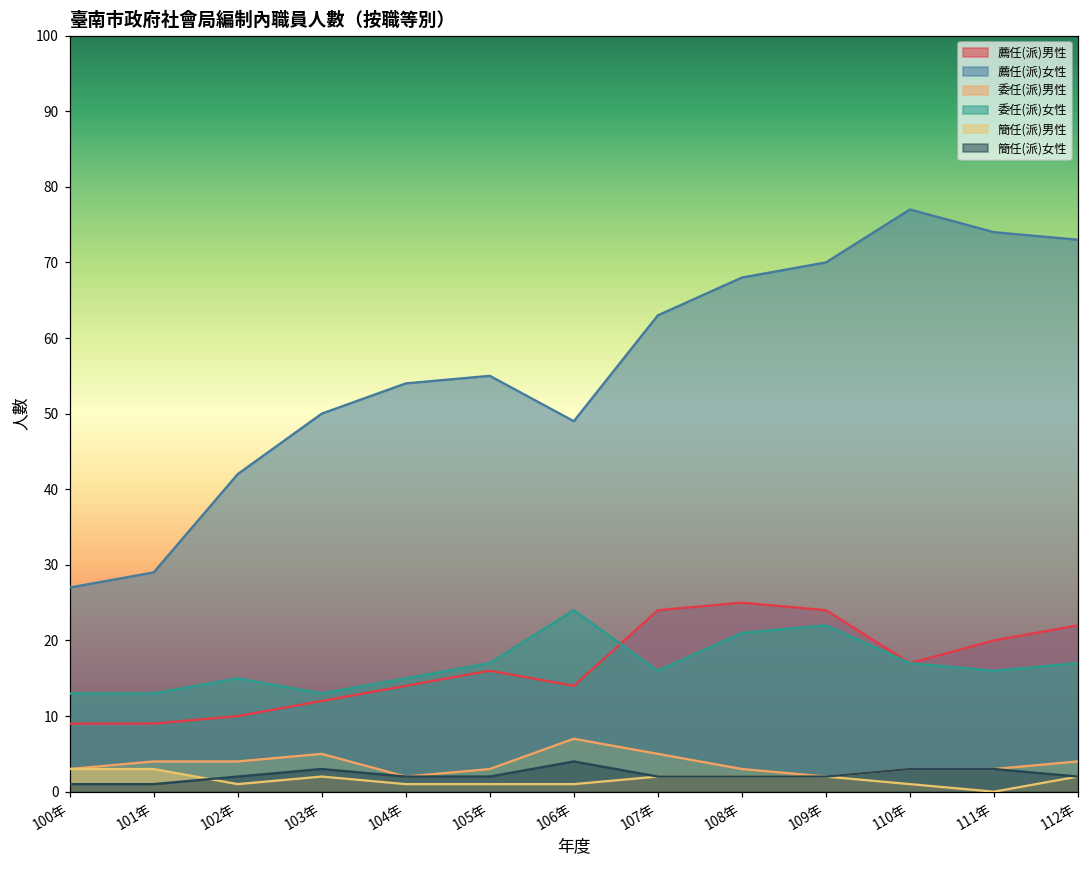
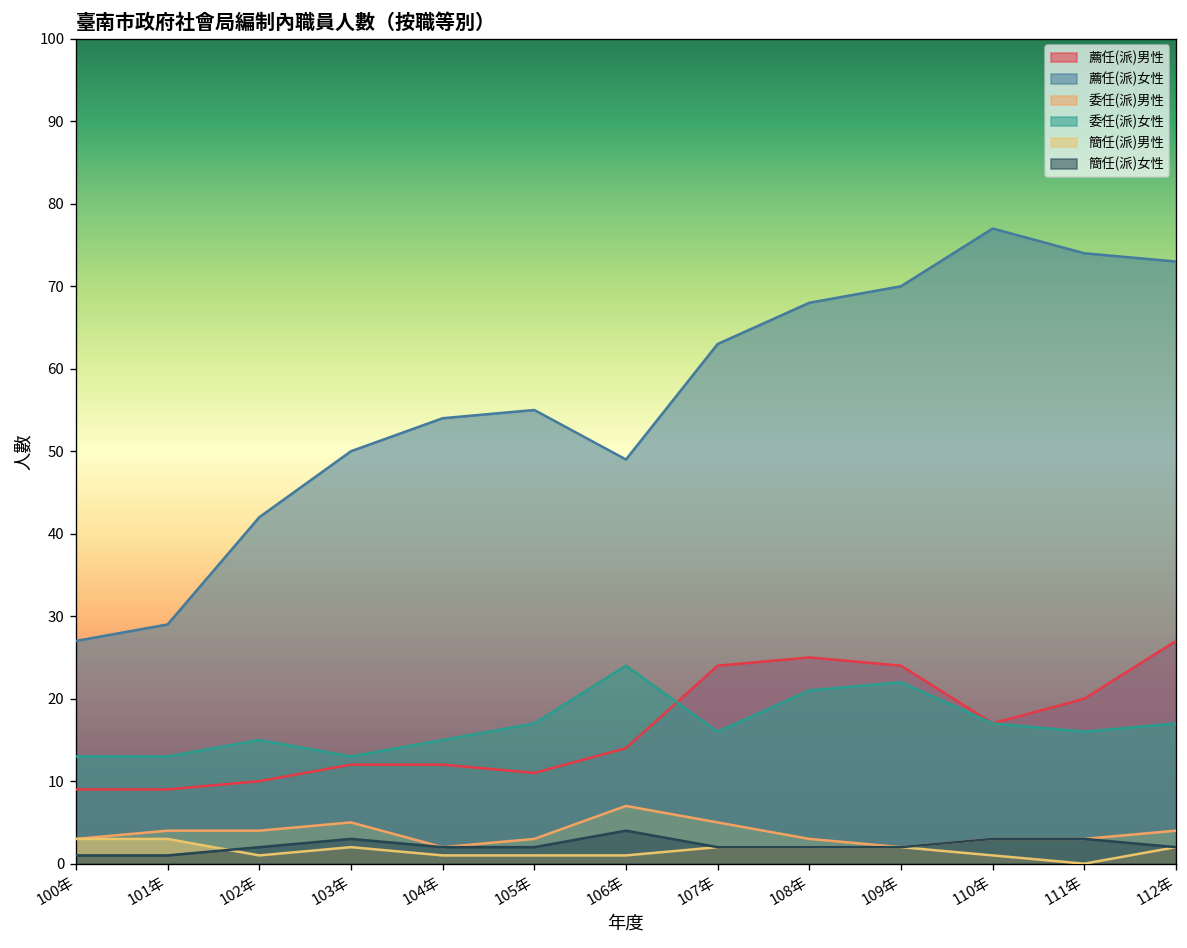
薦任(派)男性, 104年: 14 -> 12
薦任(派)男性, 105年: 16 -> 11
薦任(派)男性, 112年: 22 -> 27
